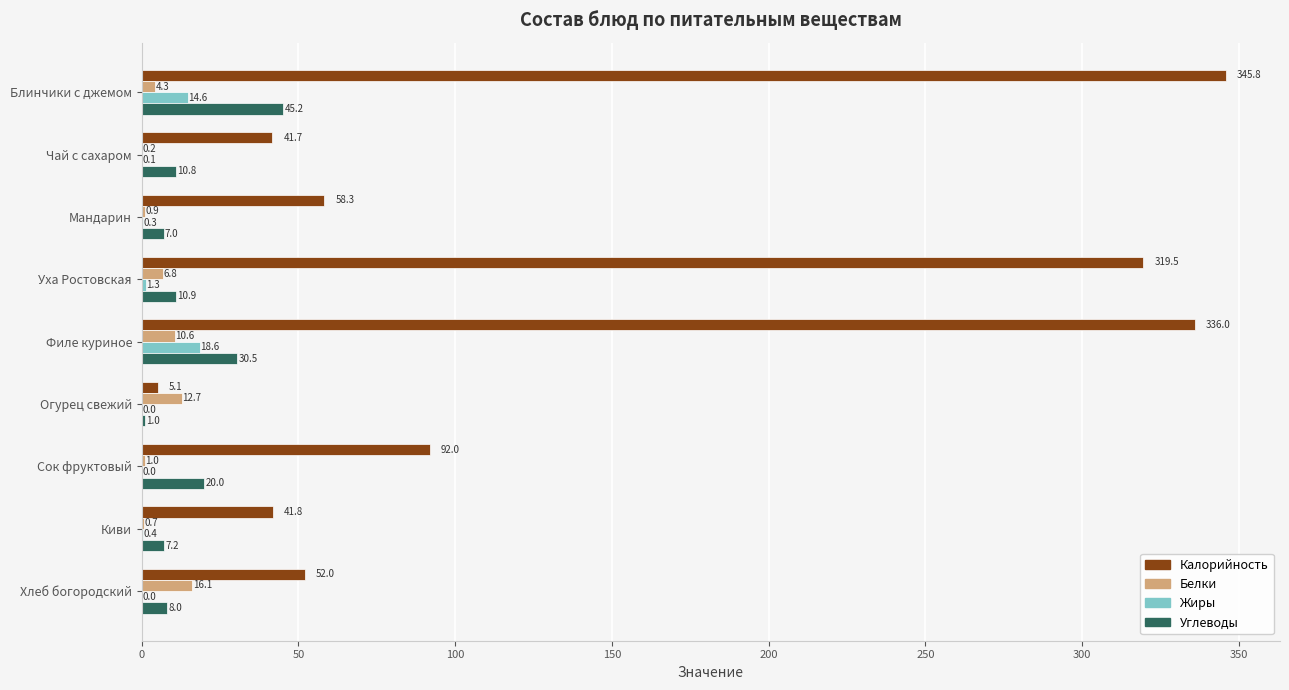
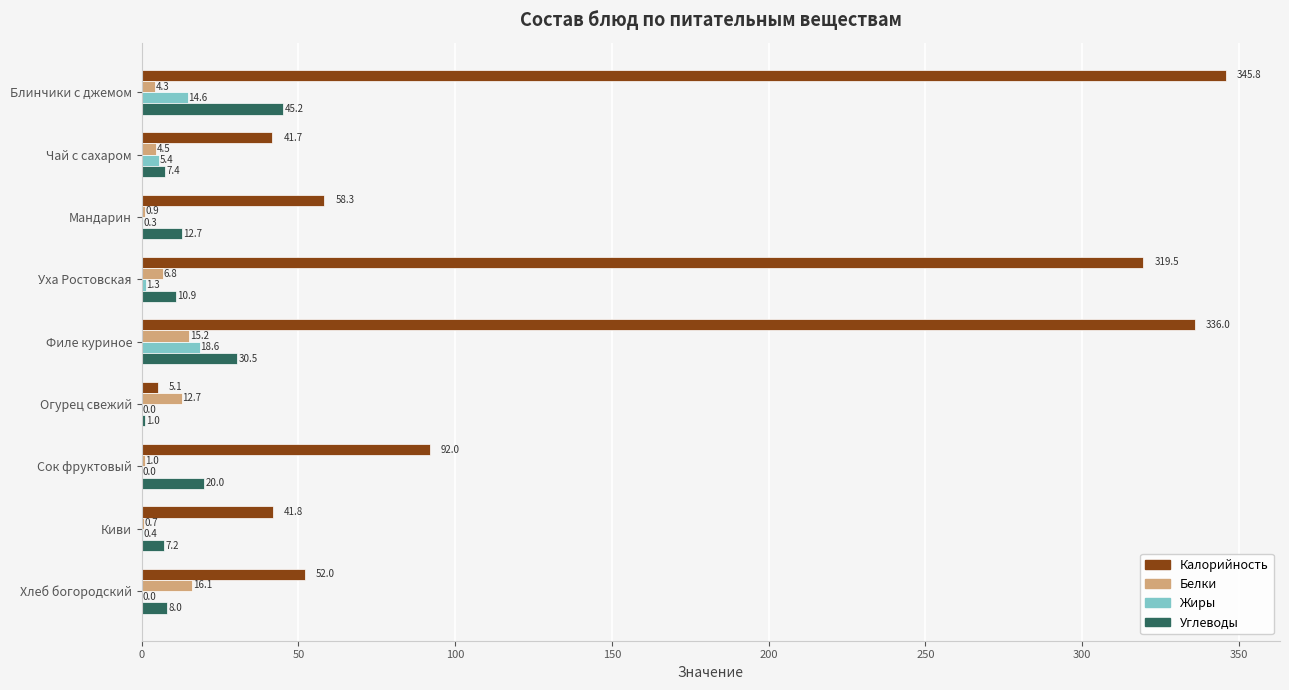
Белки, Чай с сахаром: 0.2 -> 4.5
Жиры, Чай с сахаром: 0.1 -> 5.4
Углеводы, Чай с сахаром: 10.8 -> 7.4
Углеводы, Мандарин: 7.0 -> 12.7
Белки, Филе куриное: 10.6 -> 15.2
